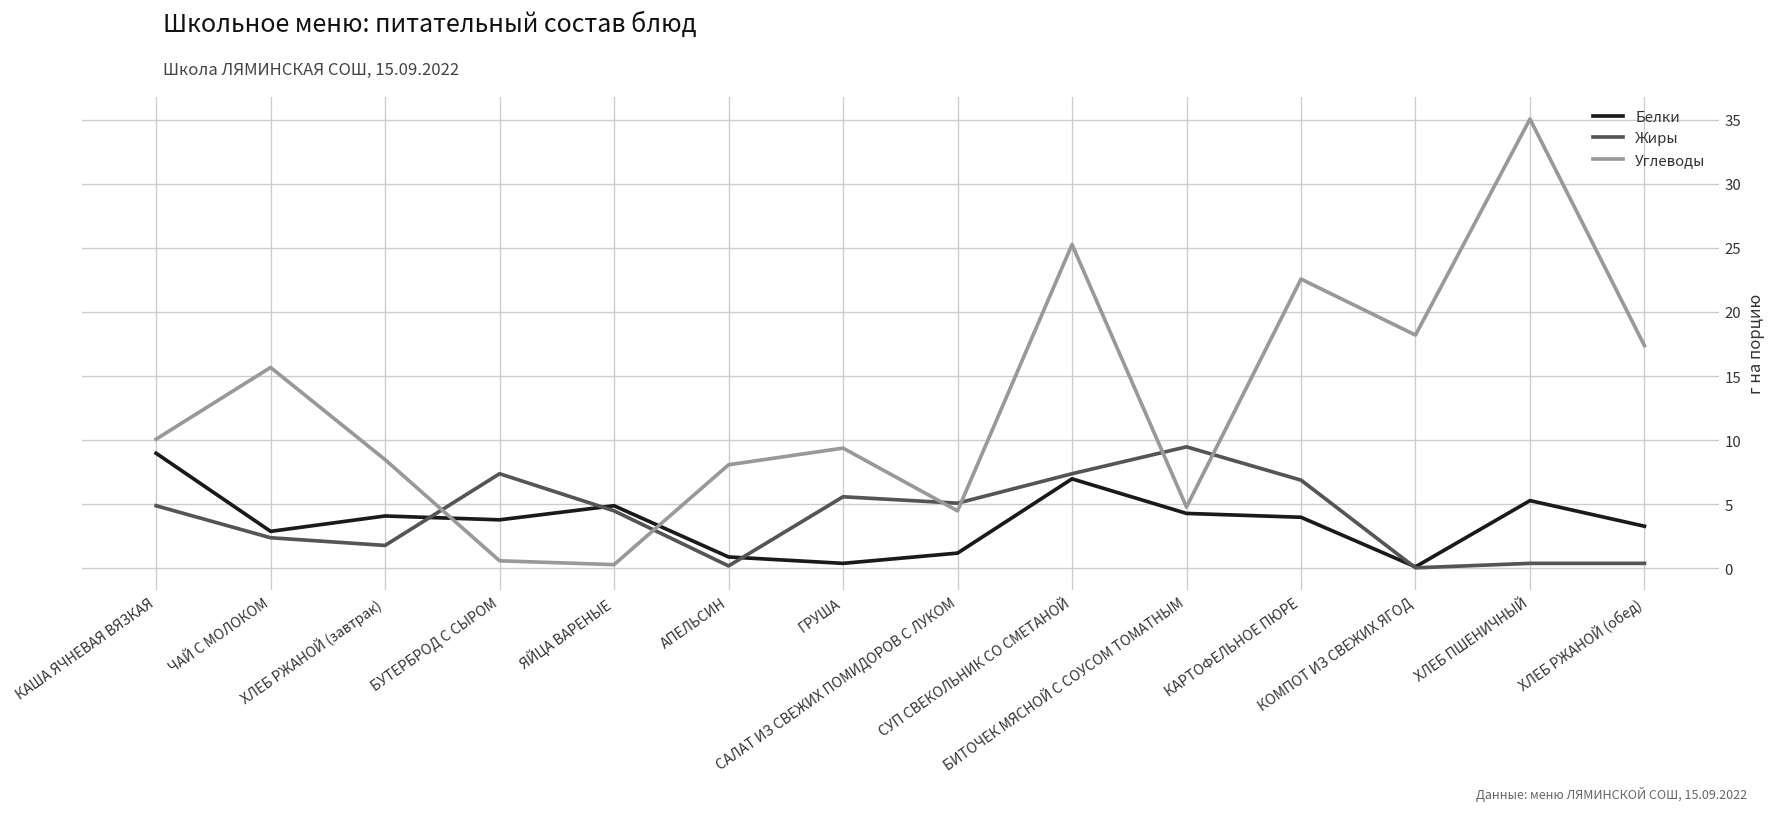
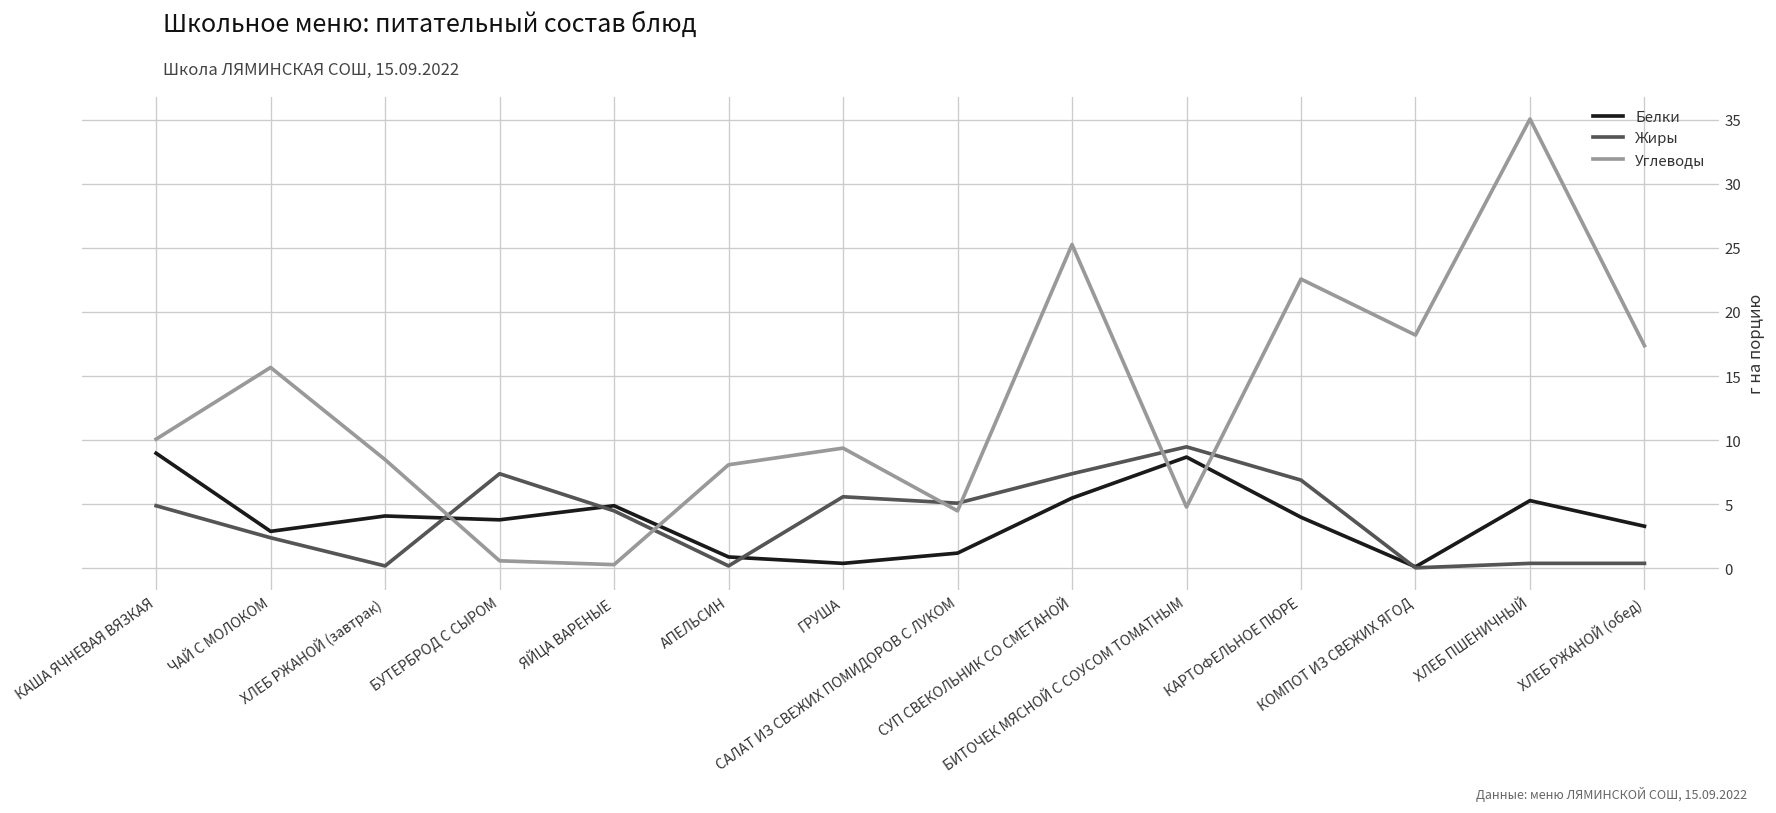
Жиры, ХЛЕБ РЖАНОЙ (завтрак): 1.8 -> 0.2
Белки, СУП СВЕКОЛЬНИК СО СМЕТАНОЙ: 7.0 -> 5.5
Белки, БИТОЧЕК МЯСНОЙ С СОУСОМ ТОМАТНЫМ: 4.3 -> 8.7
